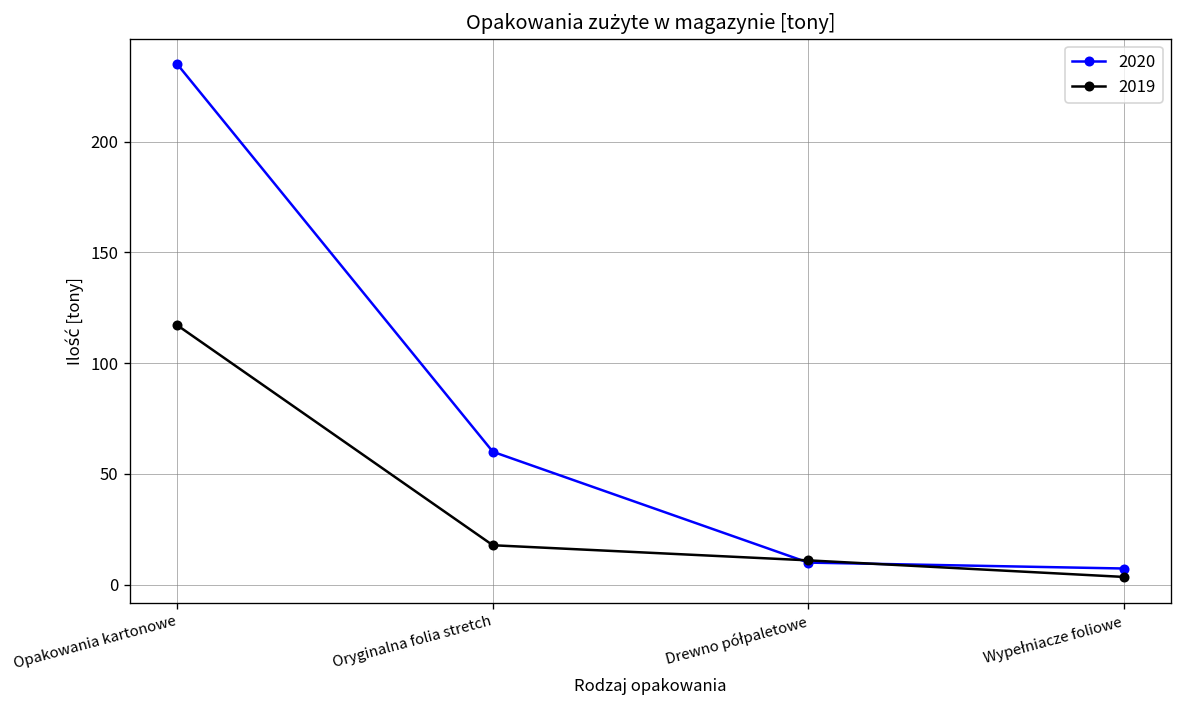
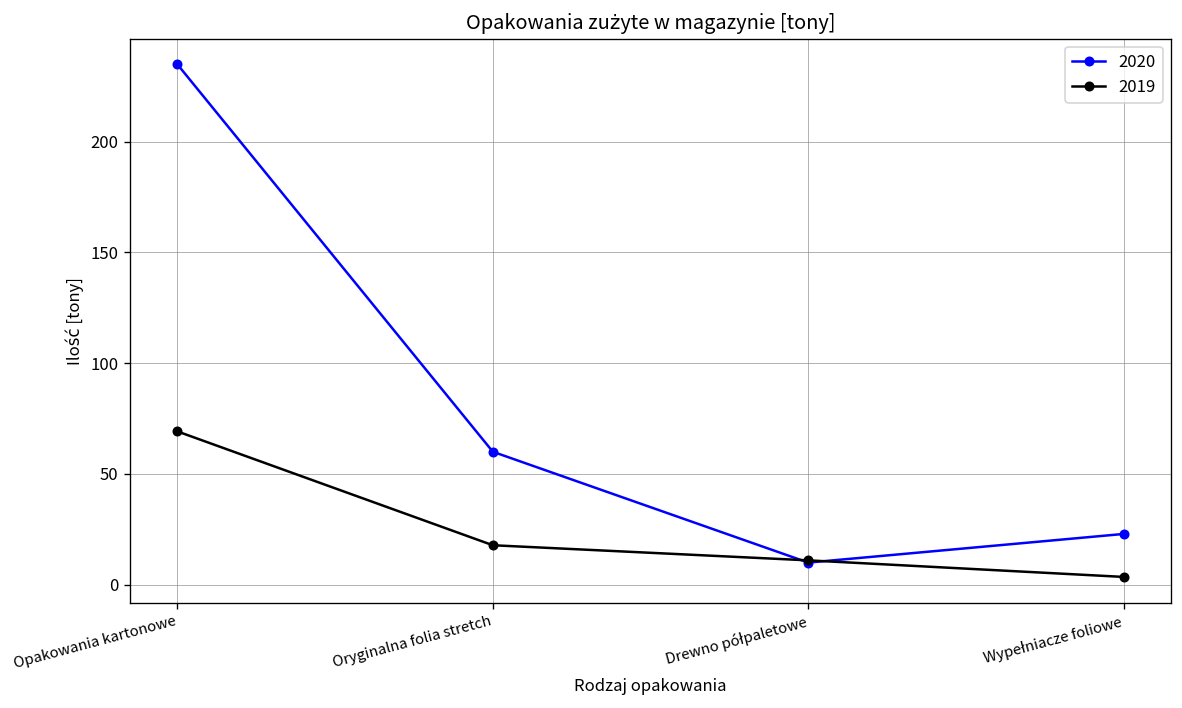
2019, Opakowania kartonowe: 117 -> 69
2020, Wypełniacze foliowe: 7 -> 23
